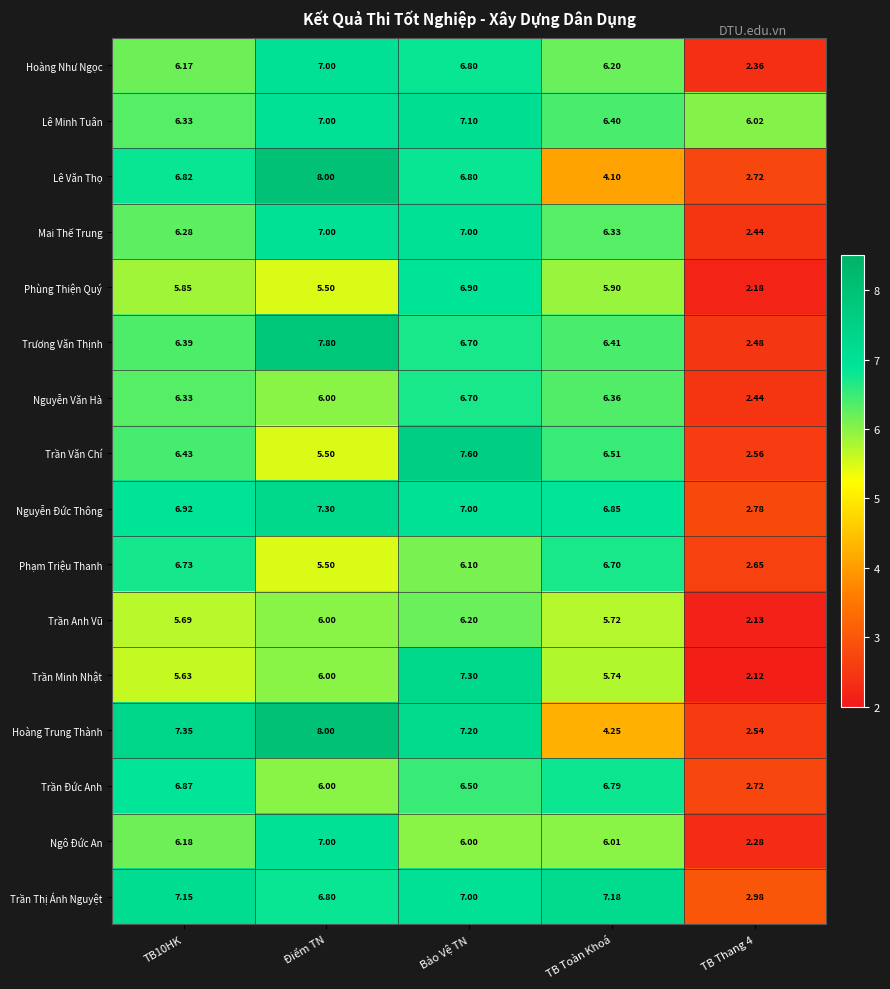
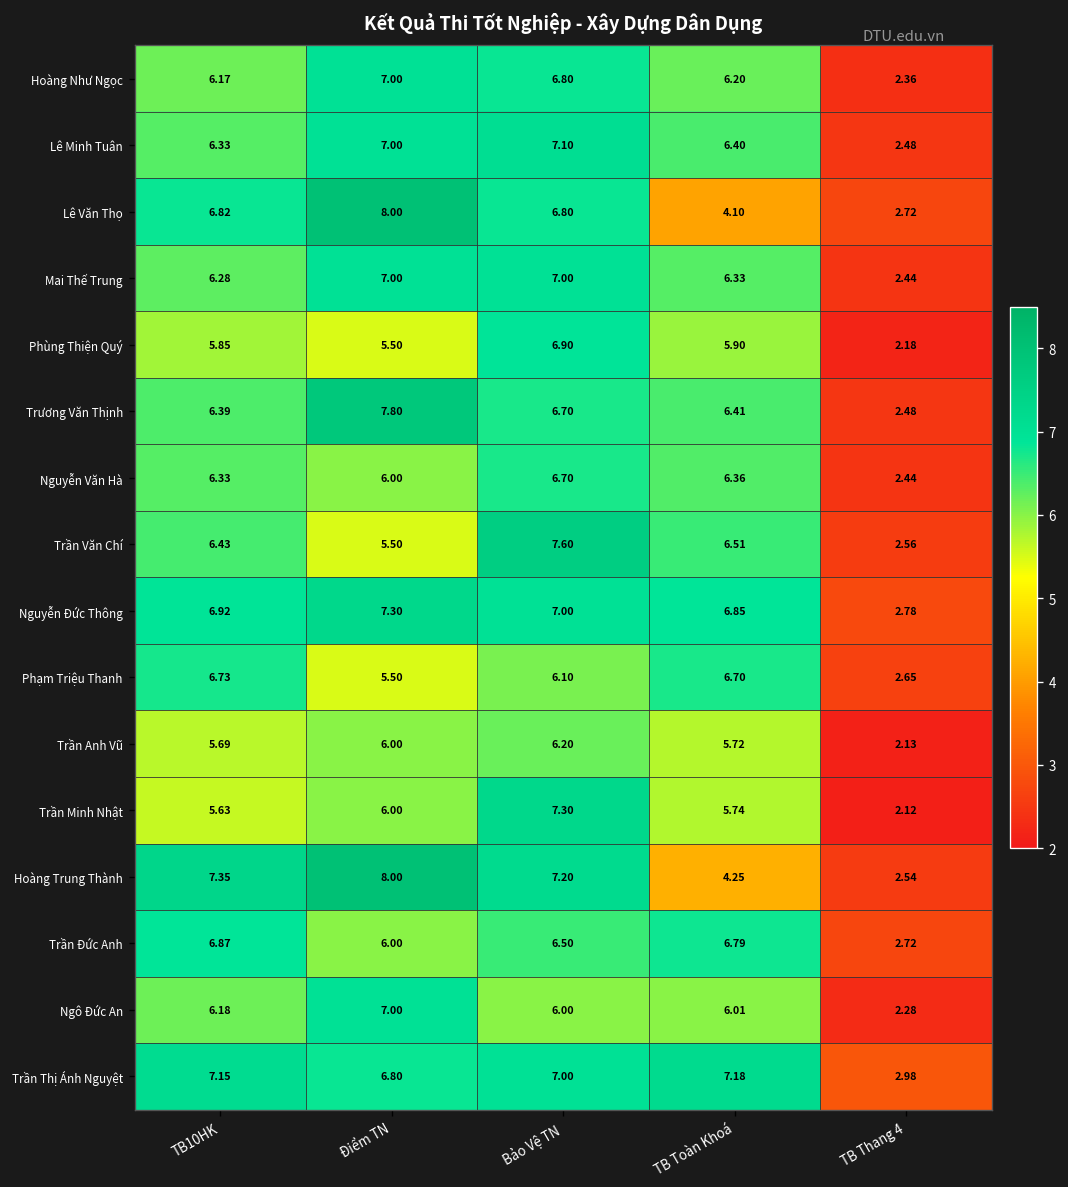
Lê Minh Tuân, TB Thang 4: 6.02 -> 2.48
